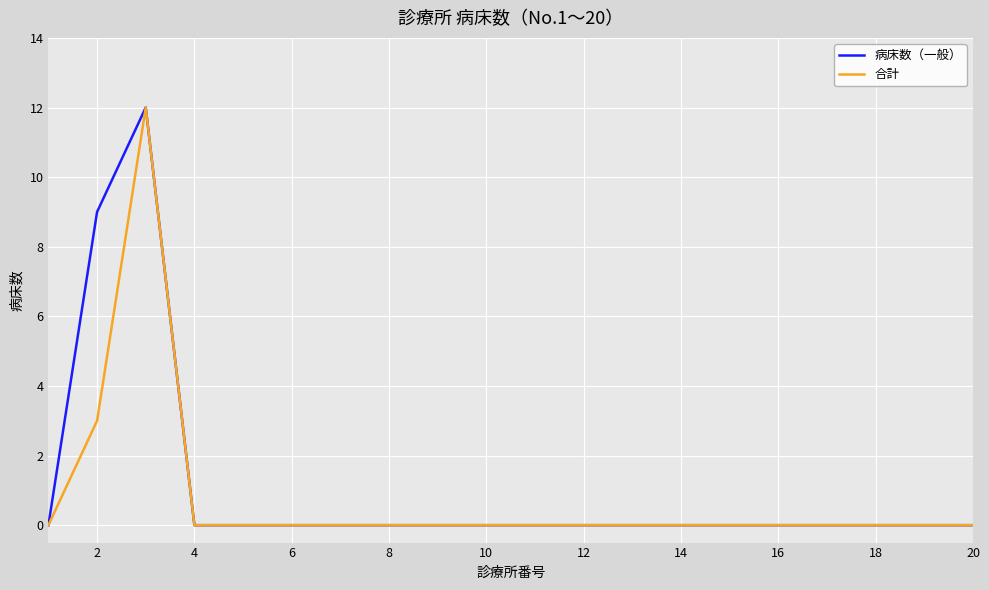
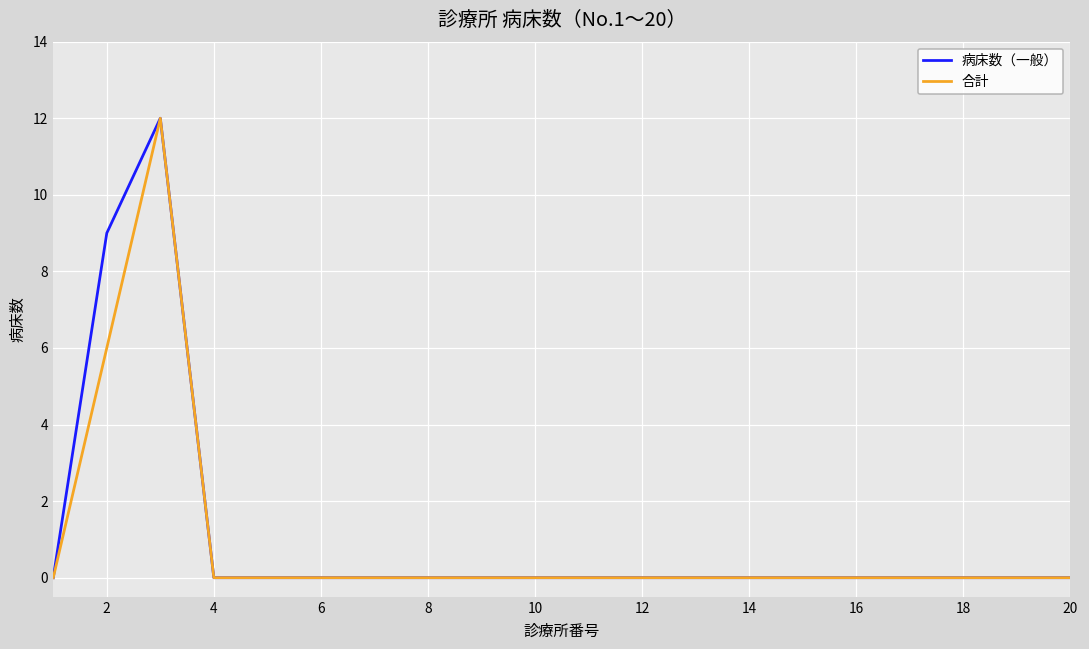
合計, 2: 3 -> 6
